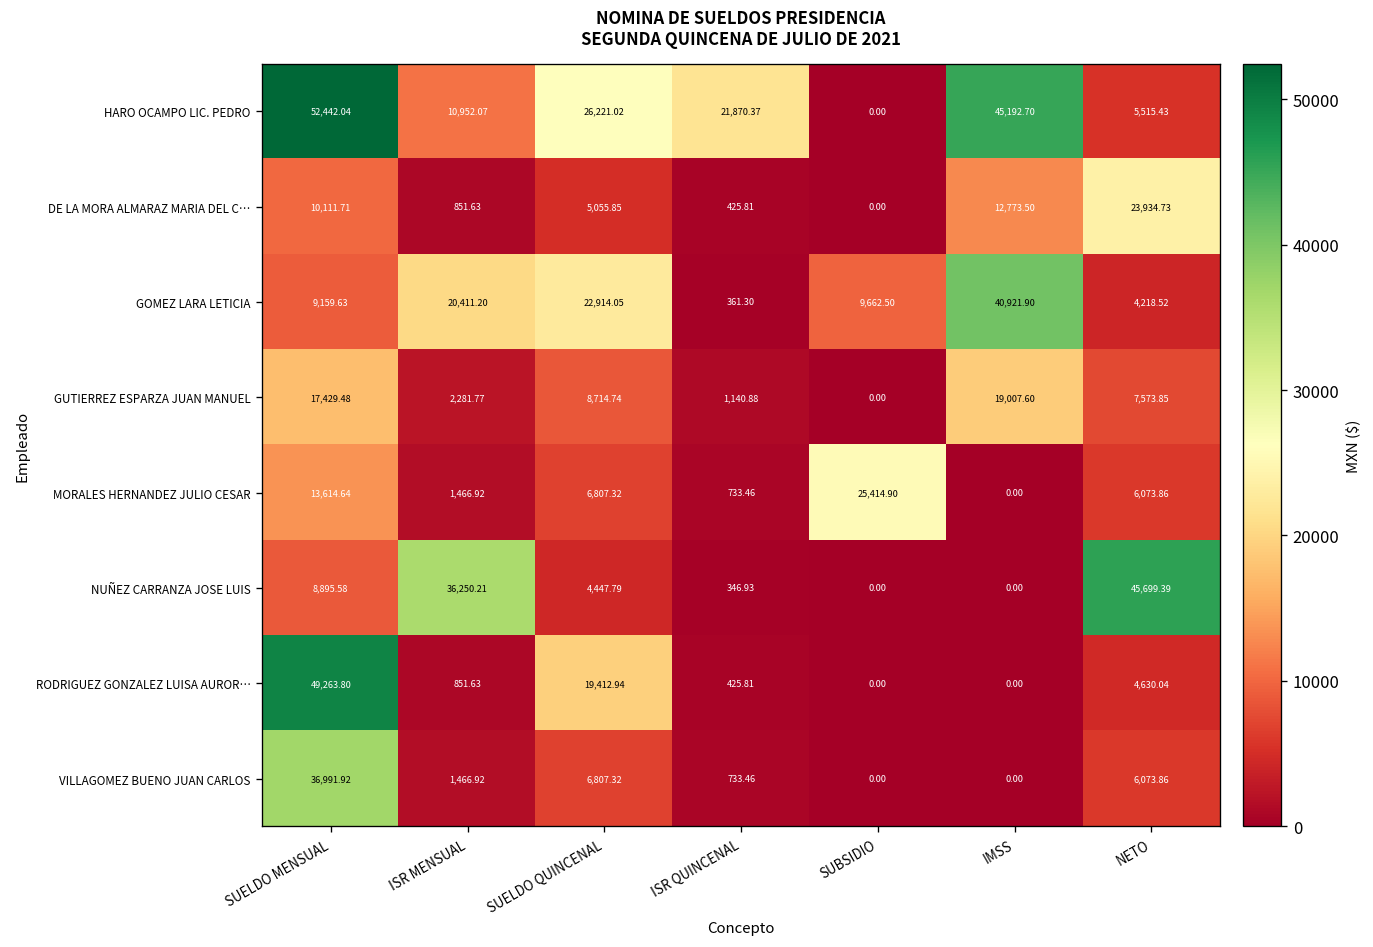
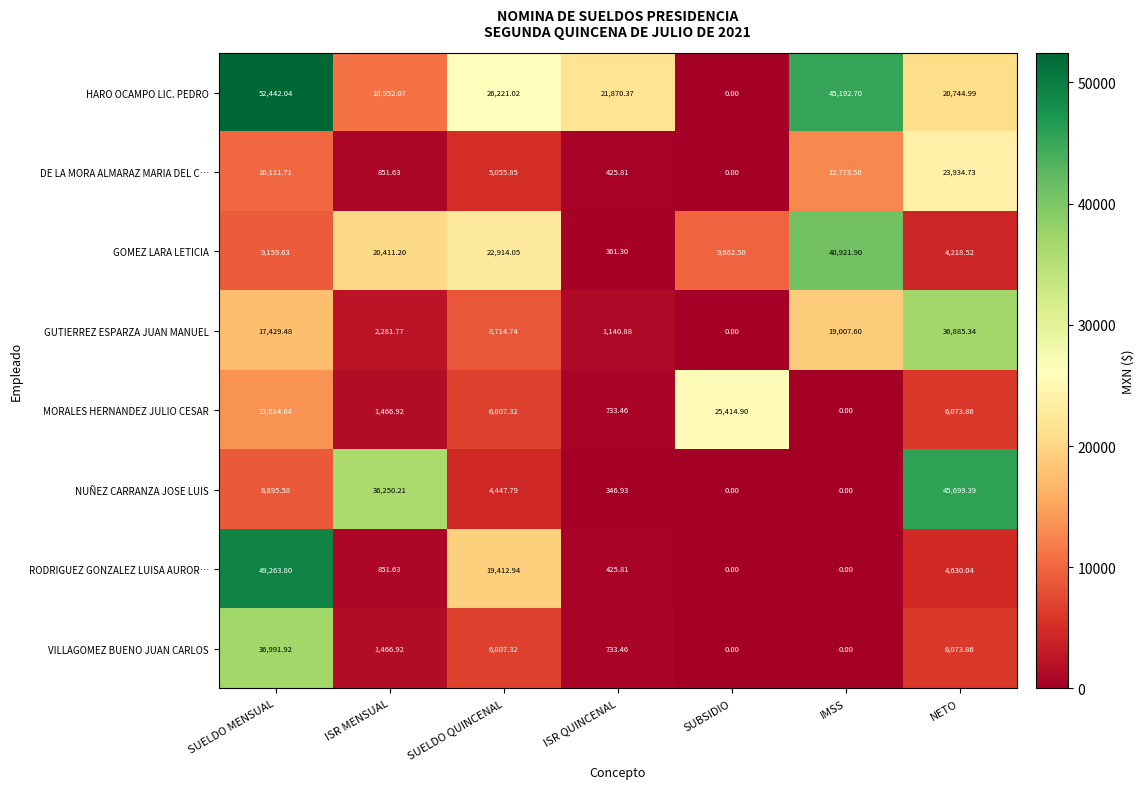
HARO OCAMPO LIC. PEDRO, NETO: 5,515.43 -> 20,744.99
GUTIERREZ ESPARZA JUAN MANUEL, NETO: 7,573.85 -> 36,885.34
